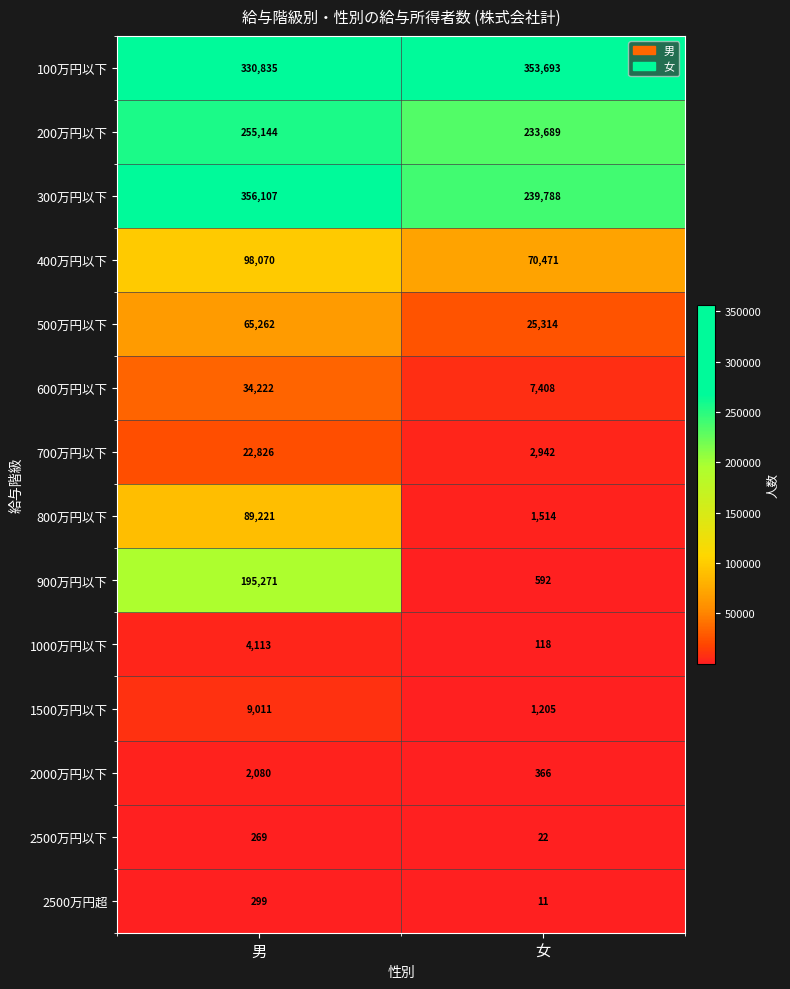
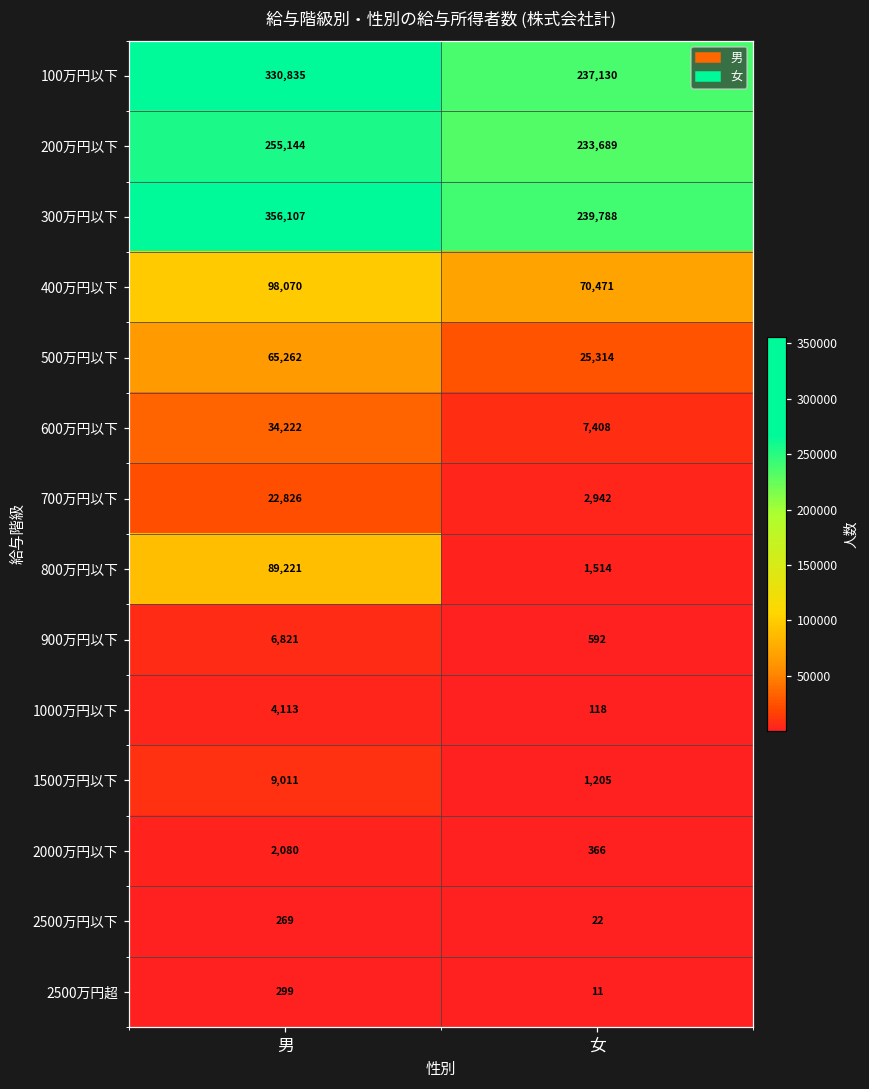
100万円以下, 女: 353,693 -> 237,130
900万円以下, 男: 195,271 -> 6,821
